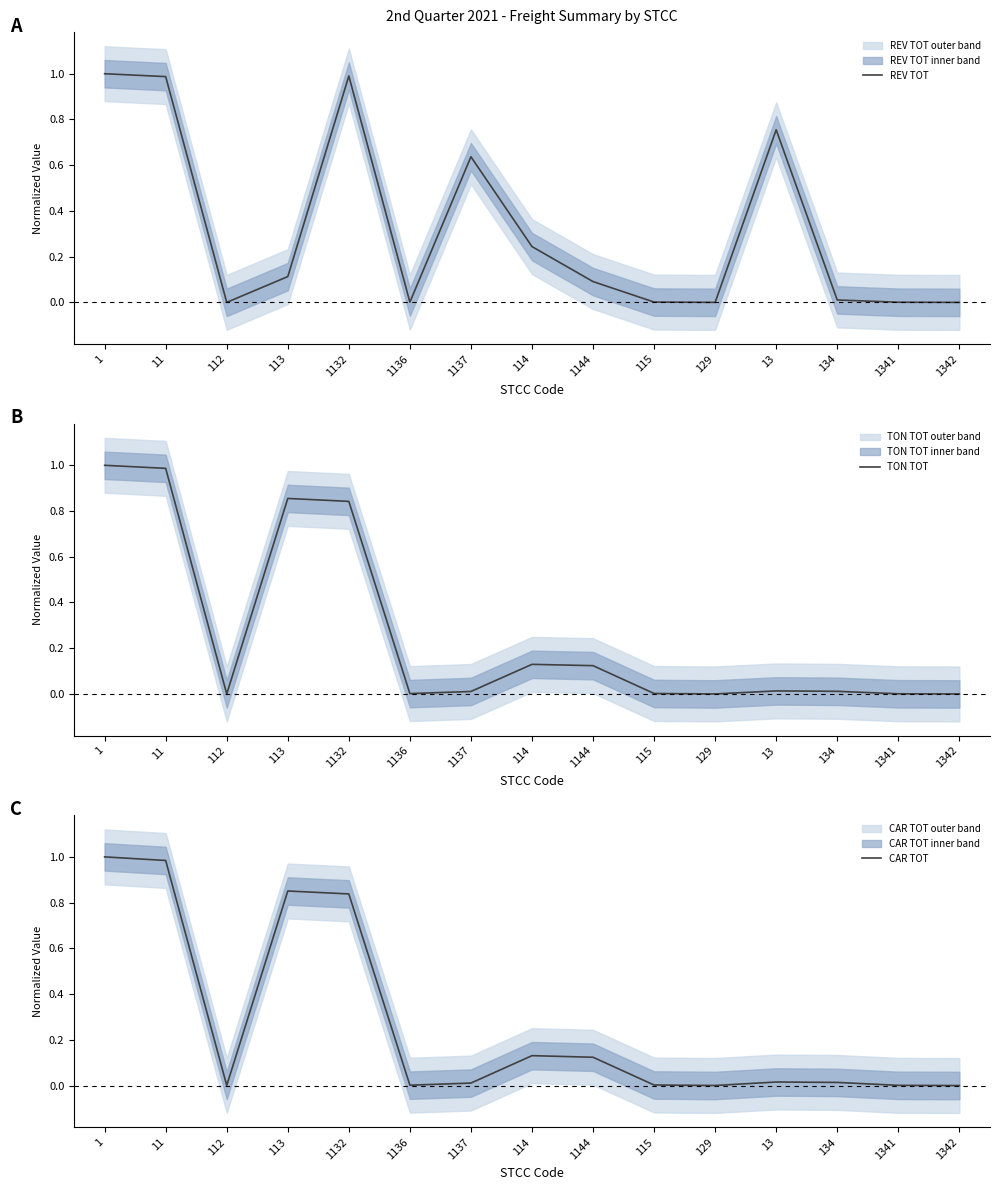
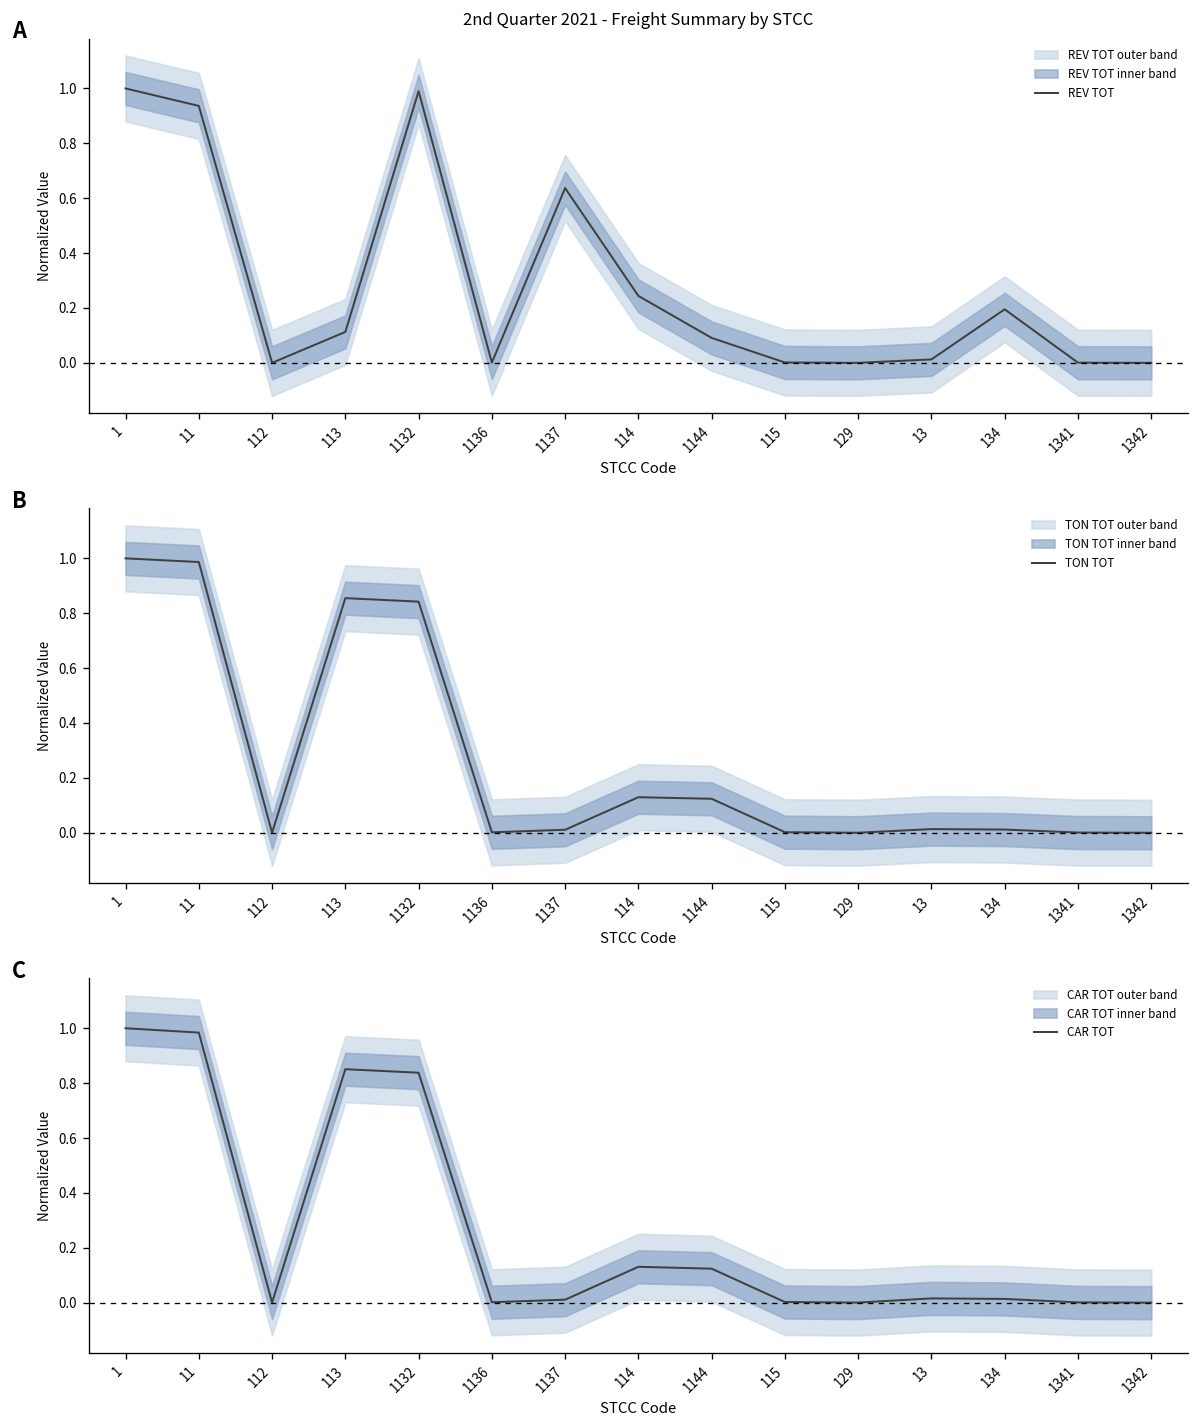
2nd Quarter 2021 - Freight Summary by STCC, REV TOT, 11: 0.99 -> 0.94
2nd Quarter 2021 - Freight Summary by STCC, REV TOT, 13: 0.75 -> 0.01
2nd Quarter 2021 - Freight Summary by STCC, REV TOT, 134: 0.01 -> 0.20
